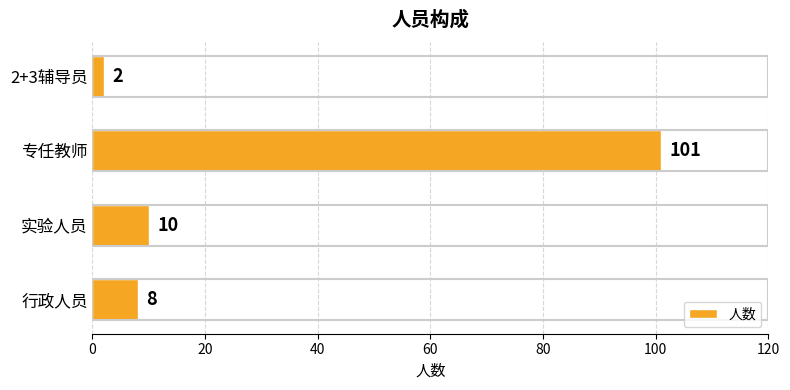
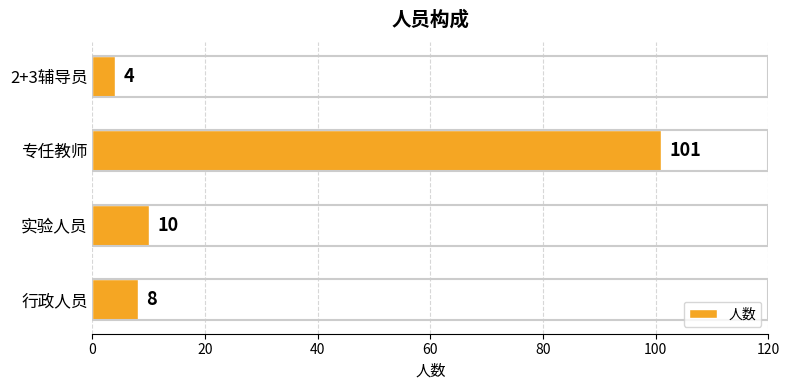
2+3辅导员: 2 -> 4
